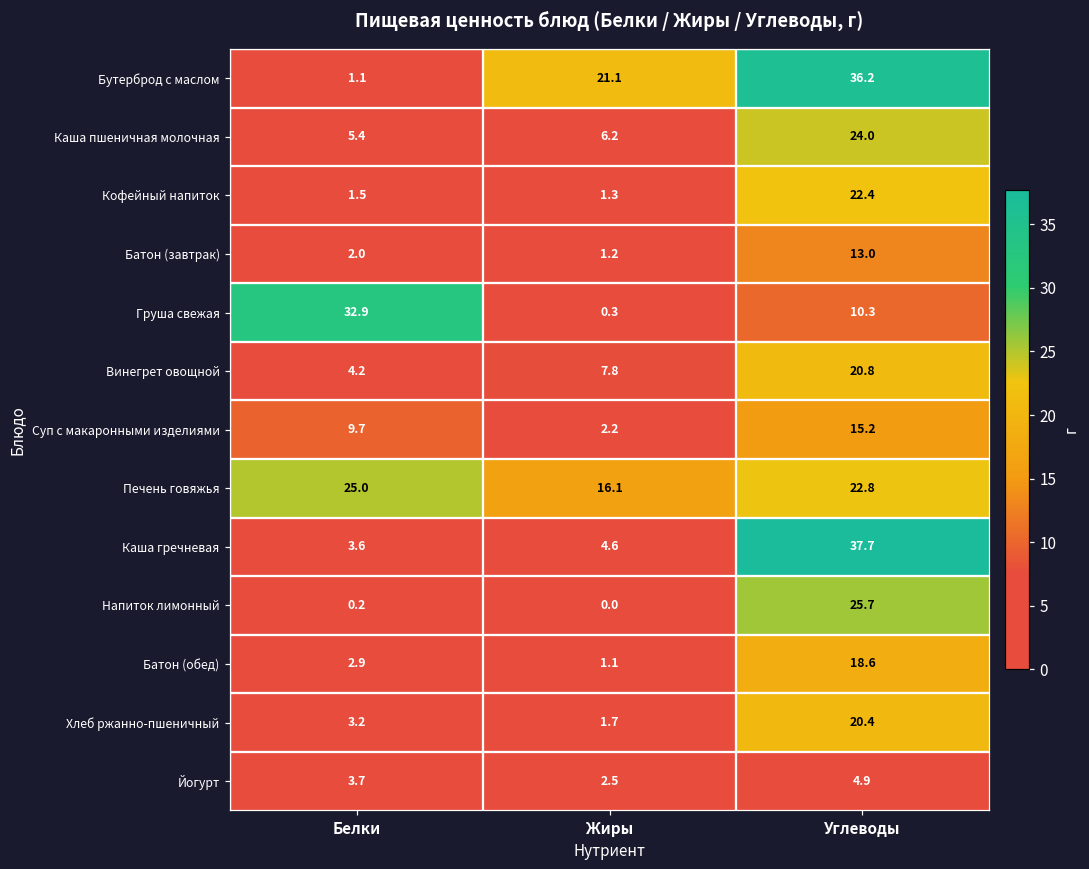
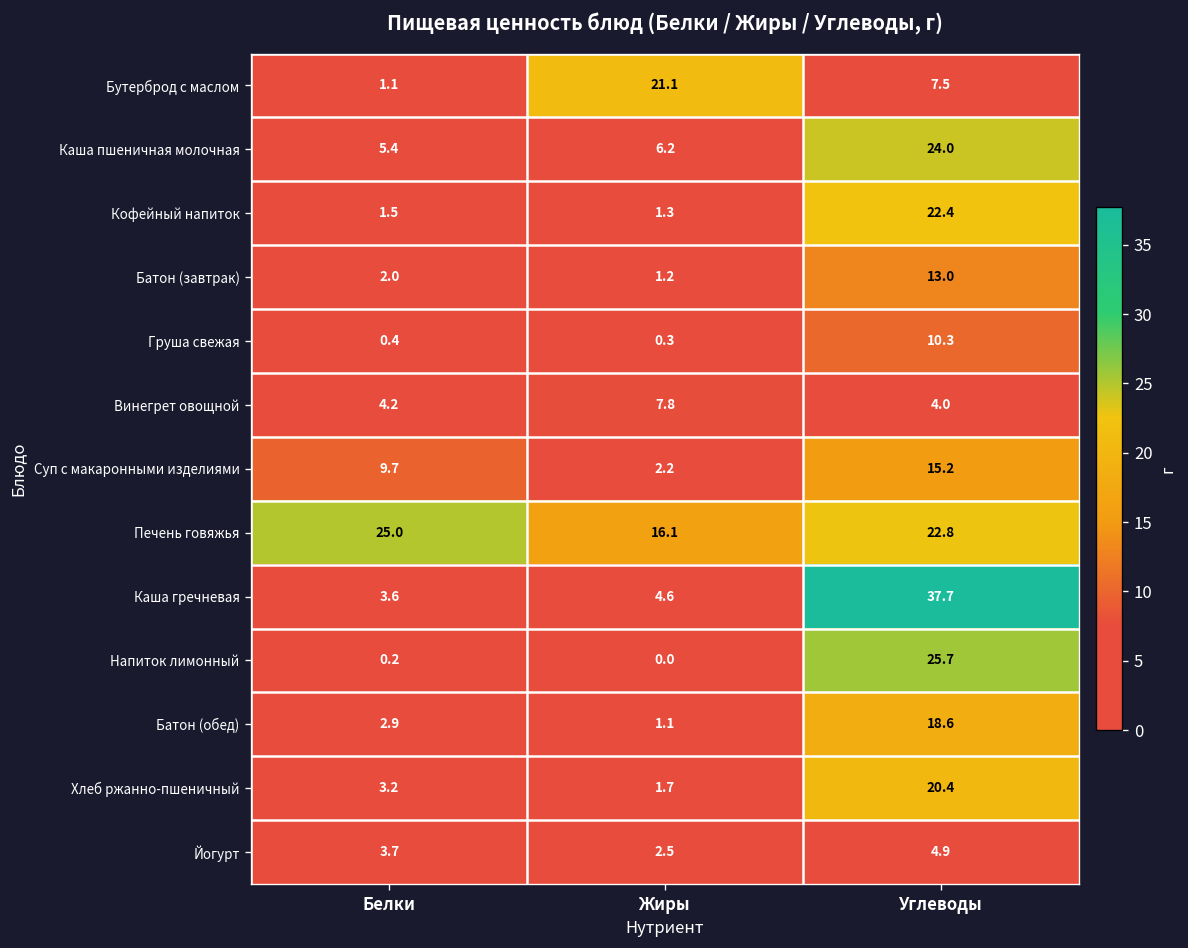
Бутерброд с маслом, Углеводы: 36.2 -> 7.5
Груша свежая, Белки: 32.9 -> 0.4
Винегрет овощной, Углеводы: 20.8 -> 4.0
